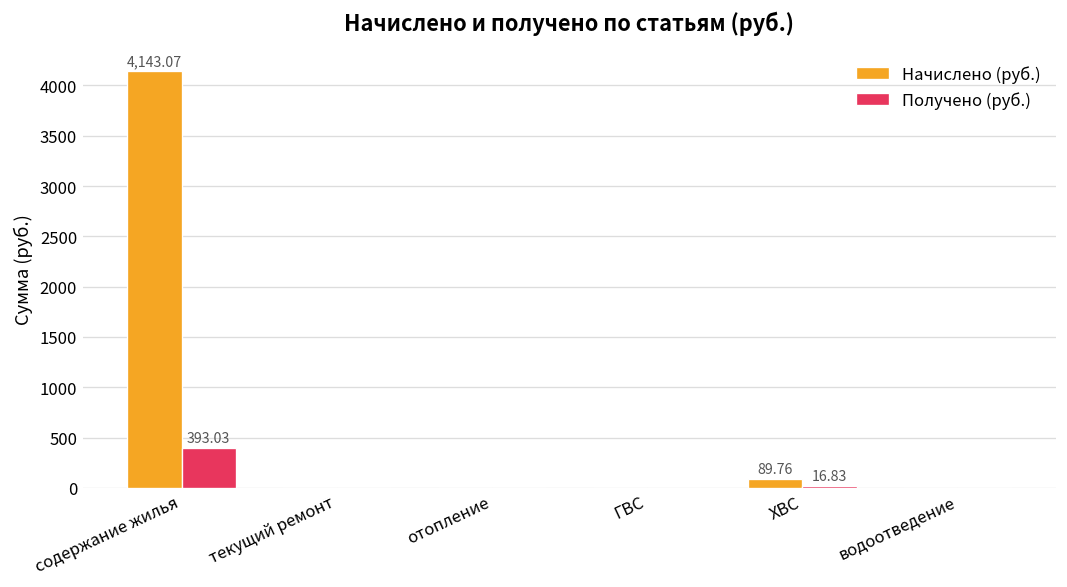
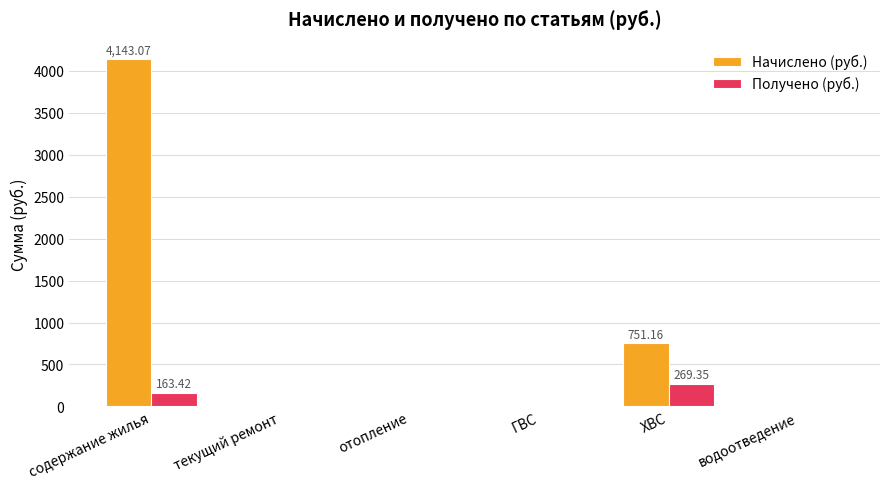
Получено (руб.), содержание жилья: 393.03 -> 163.42
Начислено (руб.), ХВС: 89.76 -> 751.16
Получено (руб.), ХВС: 16.83 -> 269.35
